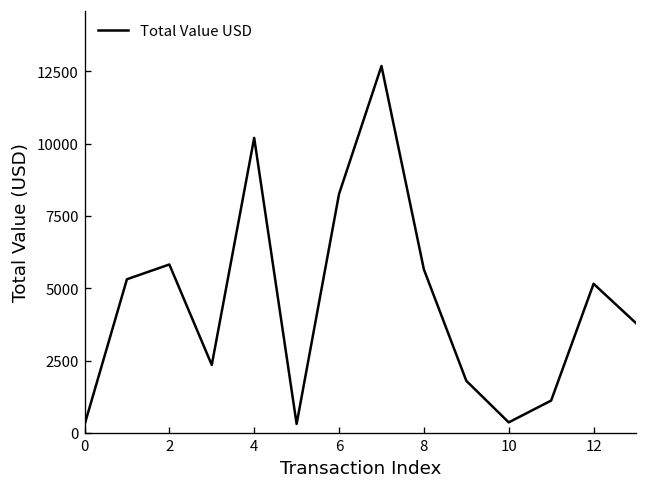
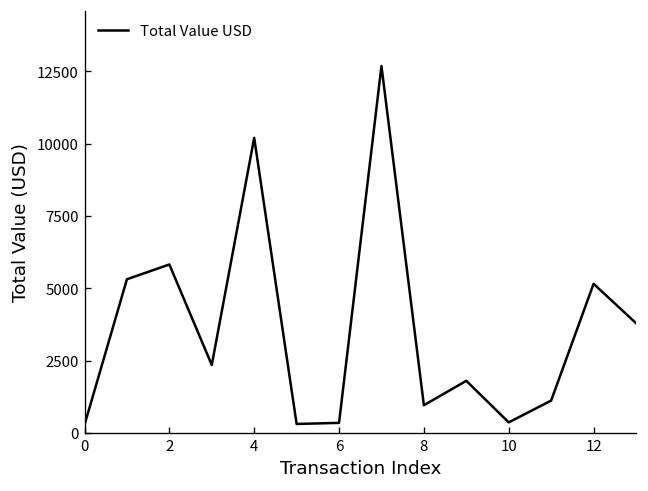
6: 8300 -> 300
8: 5700 -> 1000
